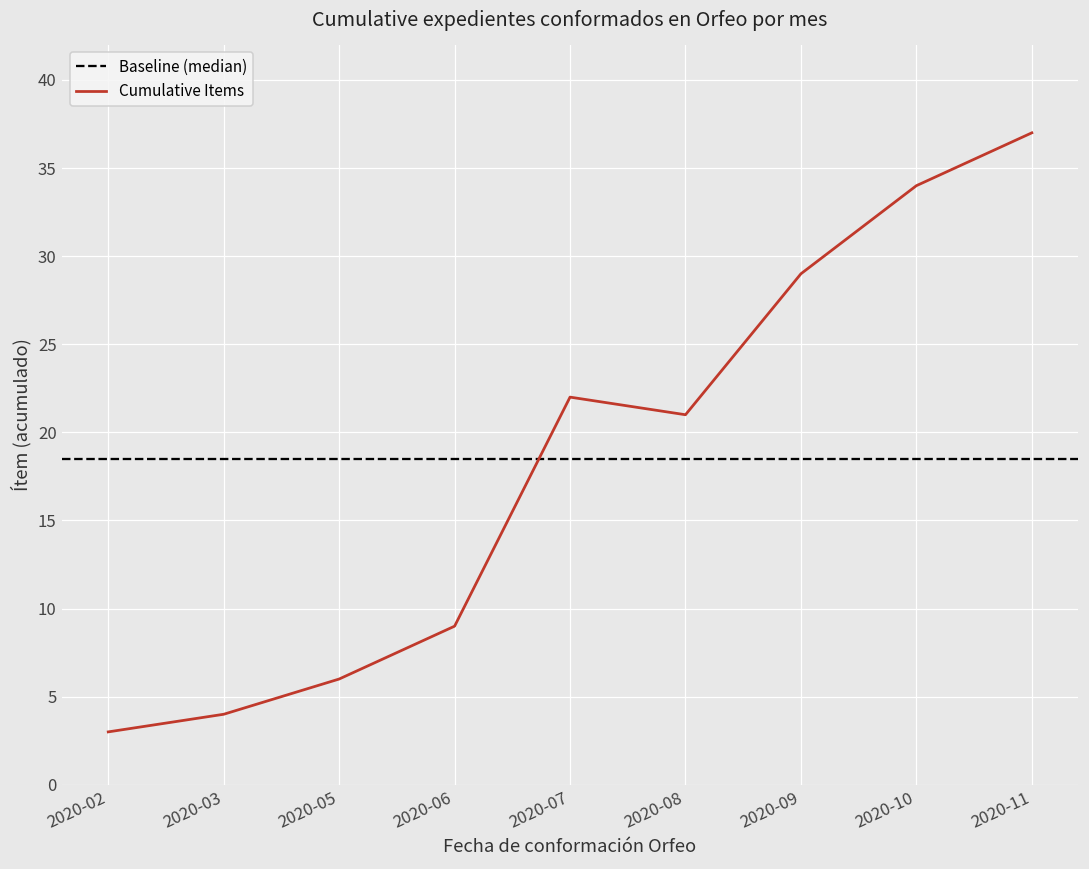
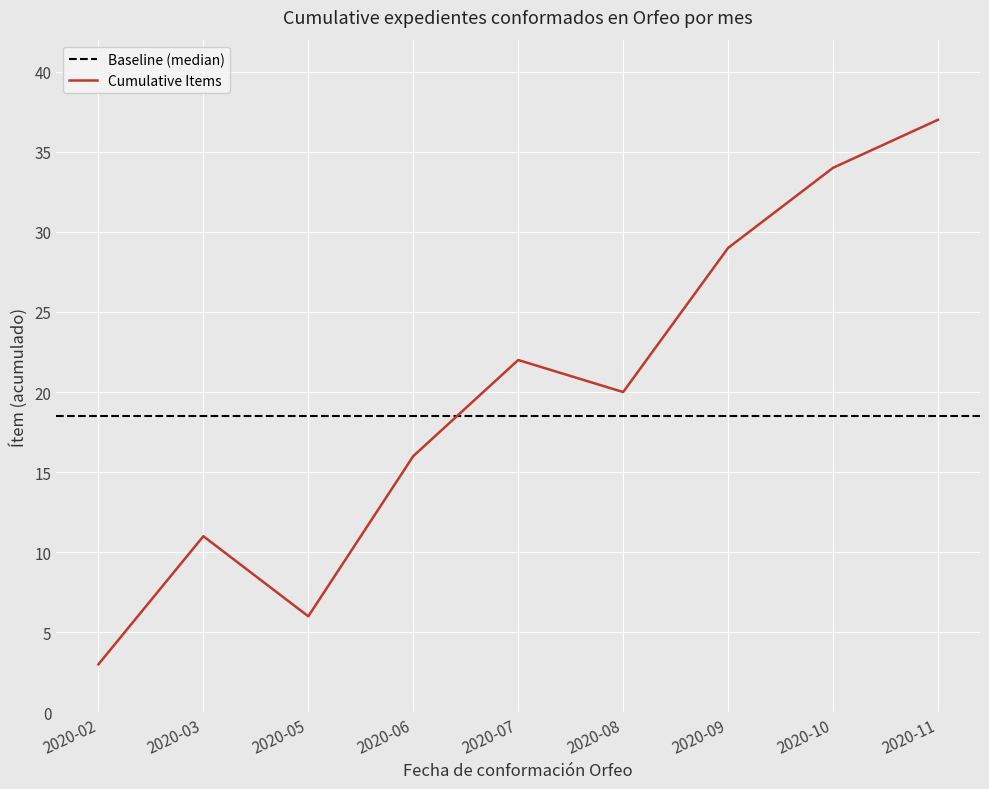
2020-03: 4 -> 11
2020-06: 9 -> 16
2020-08: 21 -> 20
